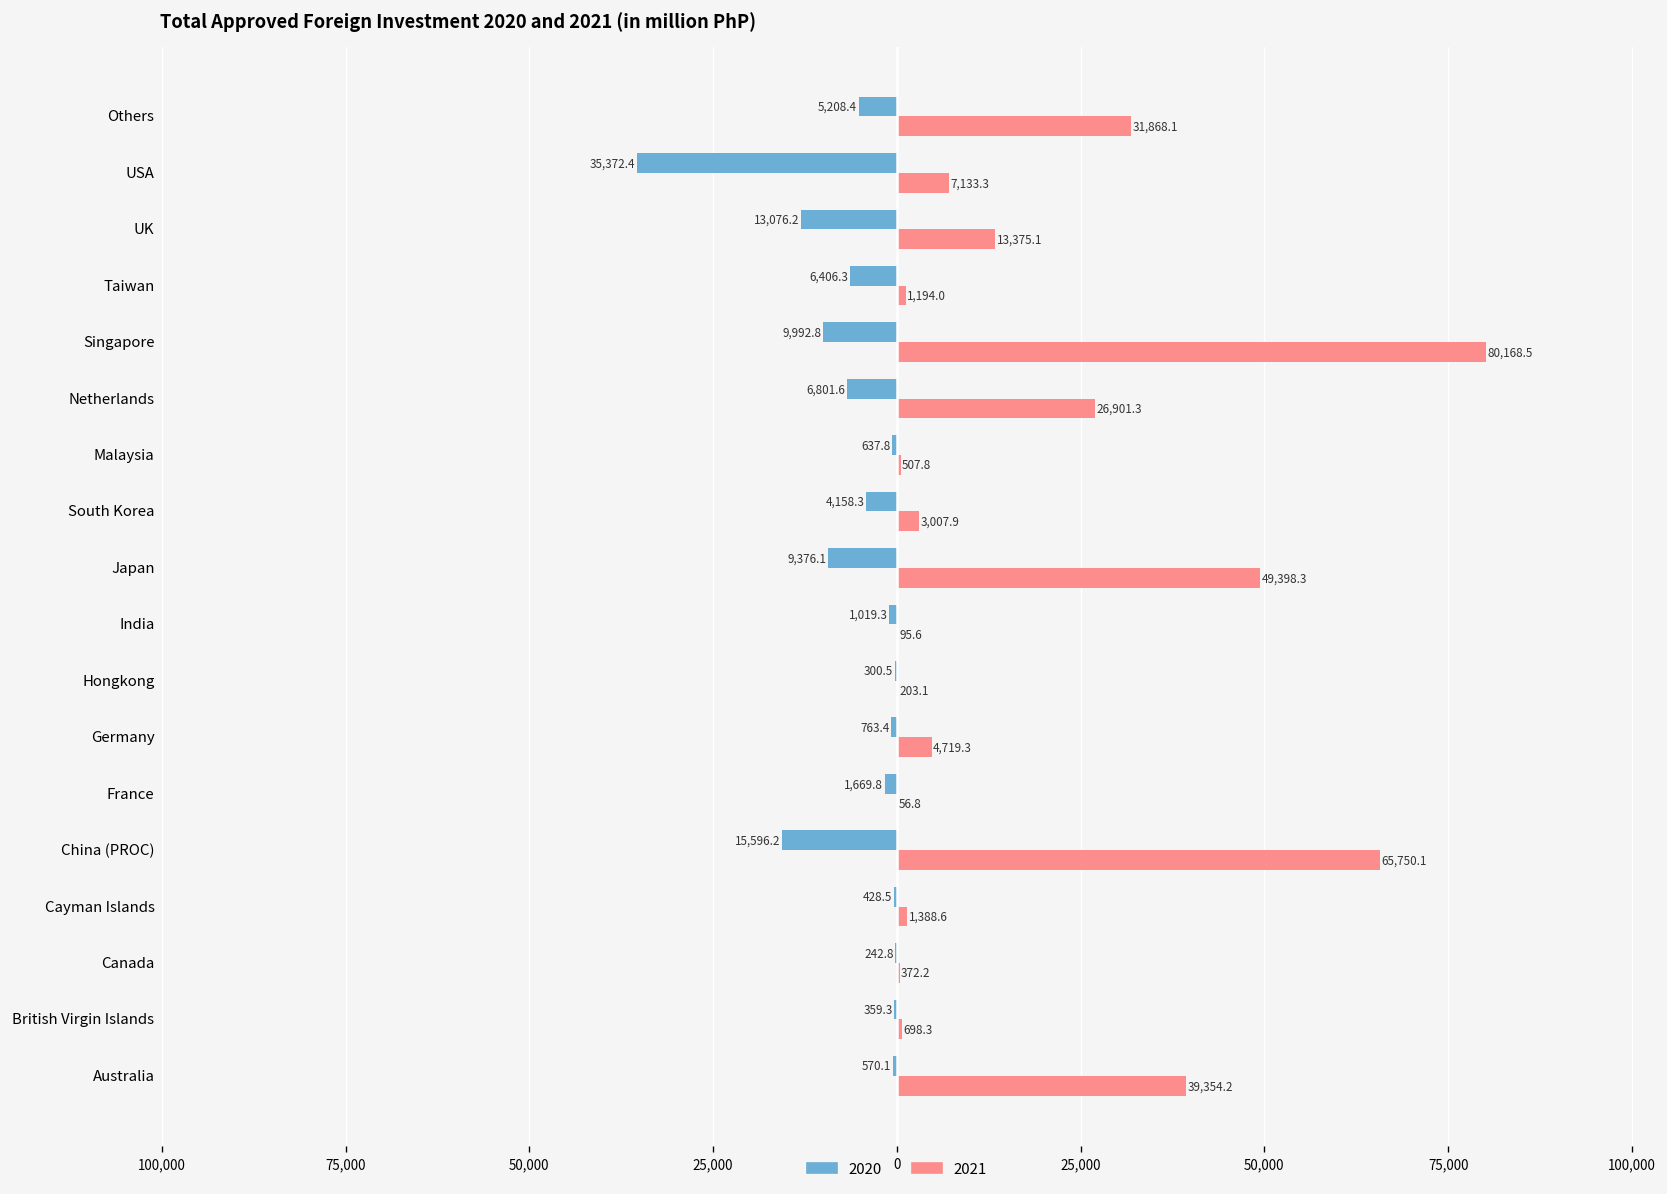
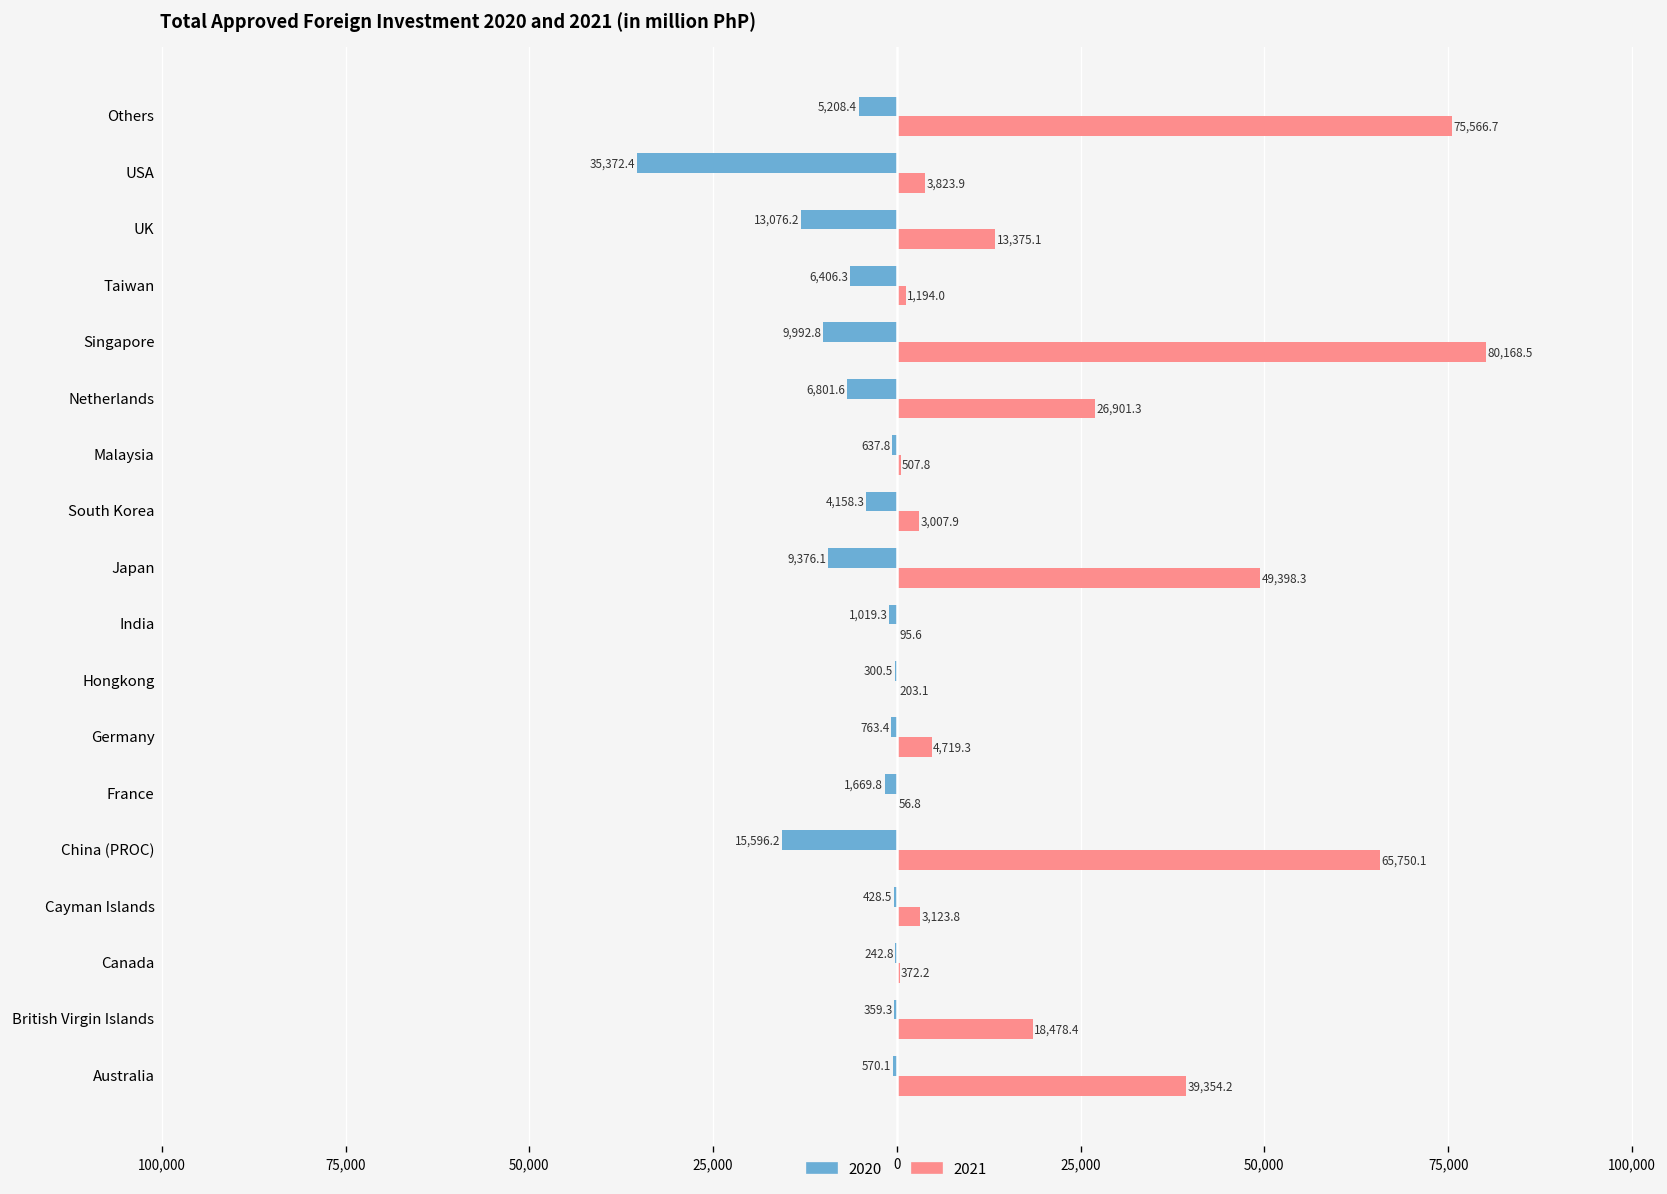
2021, Others: 31,868.1 -> 75,566.7
2021, USA: 7,133.3 -> 3,823.9
2021, Cayman Islands: 1,388.6 -> 3,123.8
2021, British Virgin Islands: 698.3 -> 18,478.4
